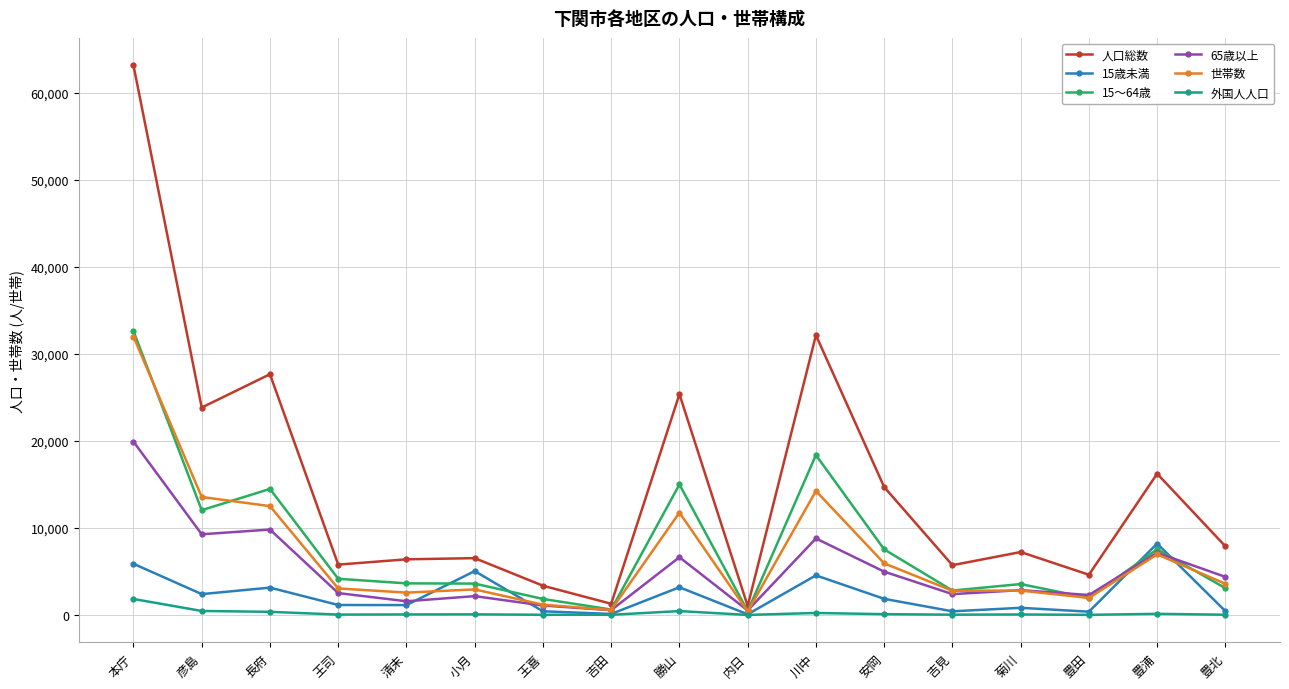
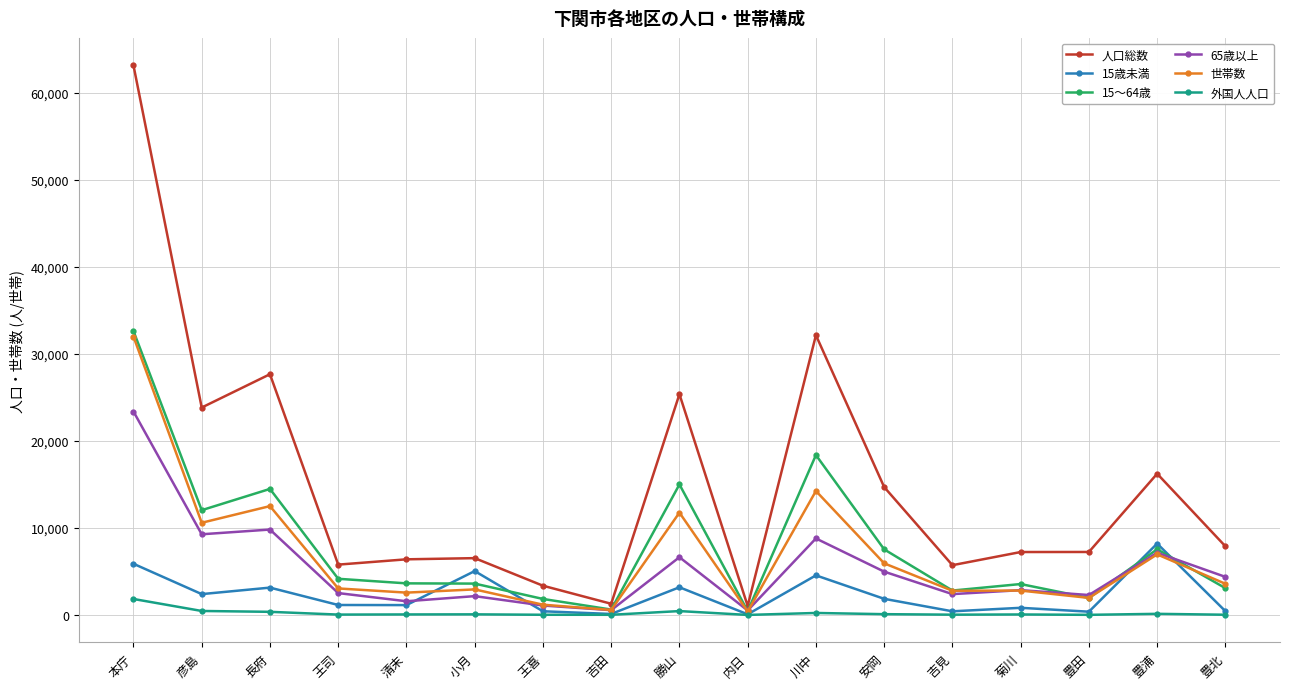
65歳以上, 本庁: 20,000 -> 23,000
世帯数, 彦島: 14,000 -> 11,000
人口総数, 豊田: 5,000 -> 7,000
